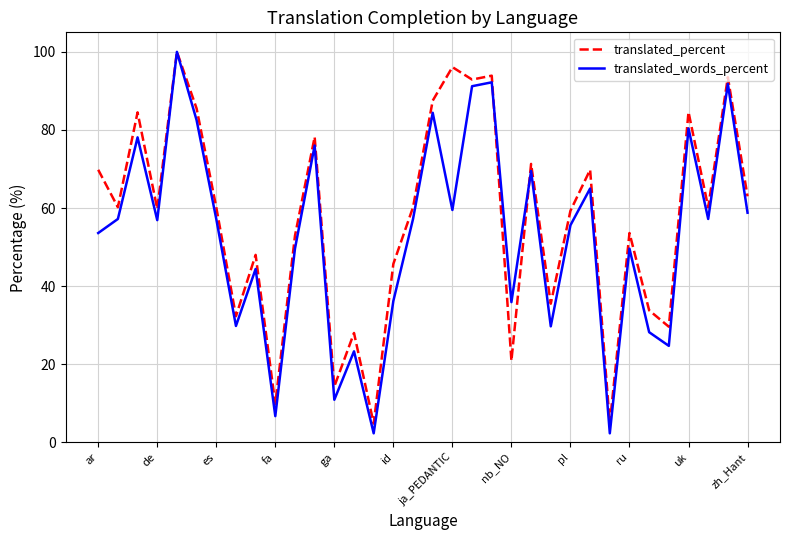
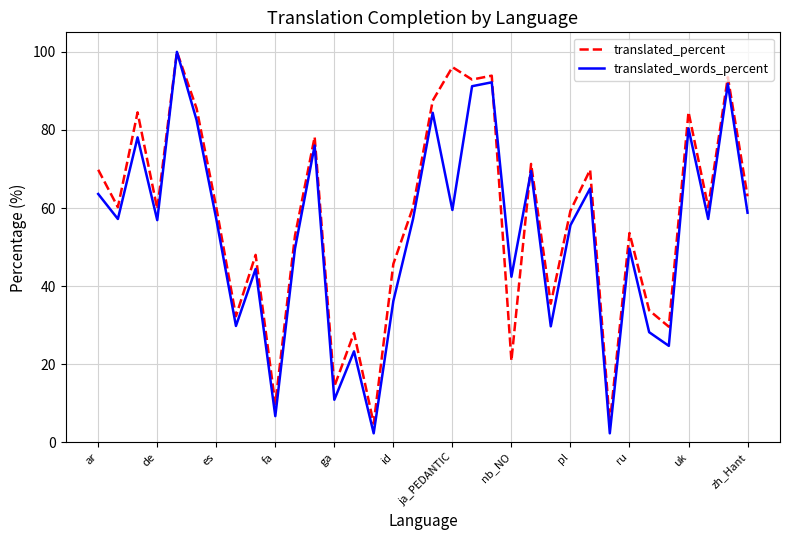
translated_words_percent, ar: 54 -> 64
translated_words_percent, nb_NO: 36 -> 42
